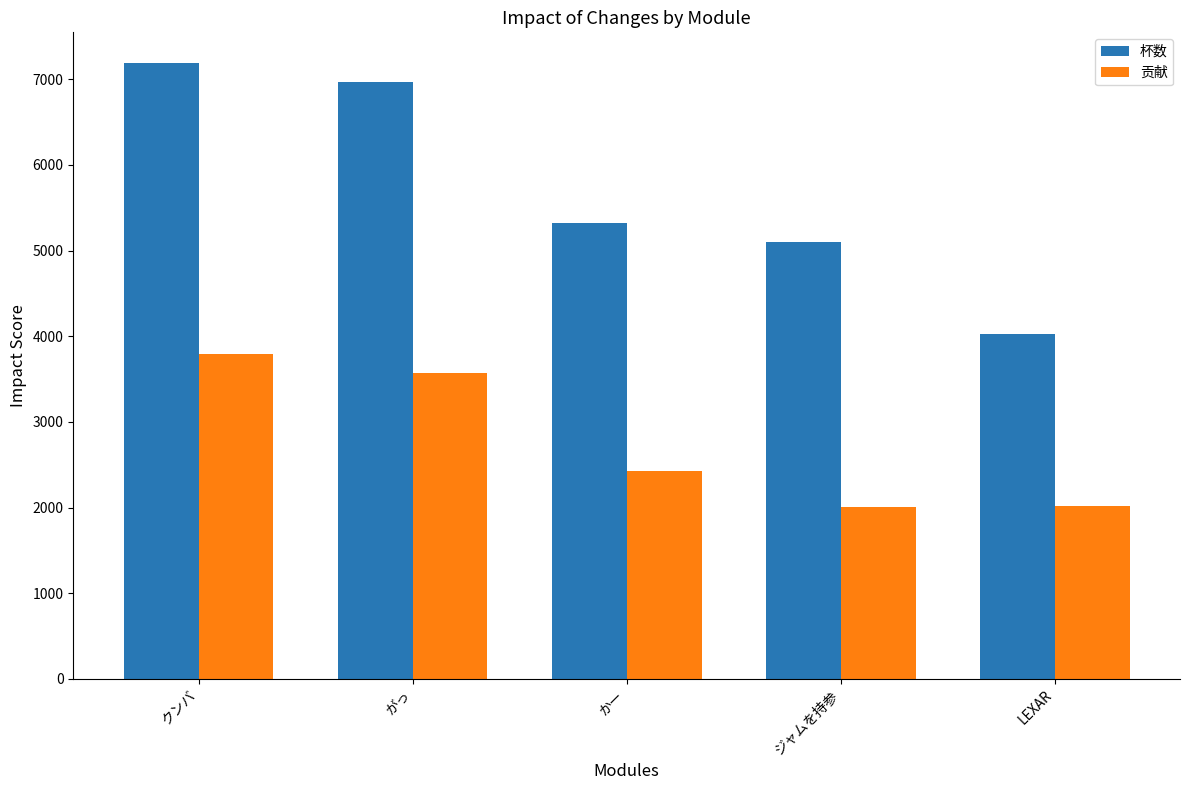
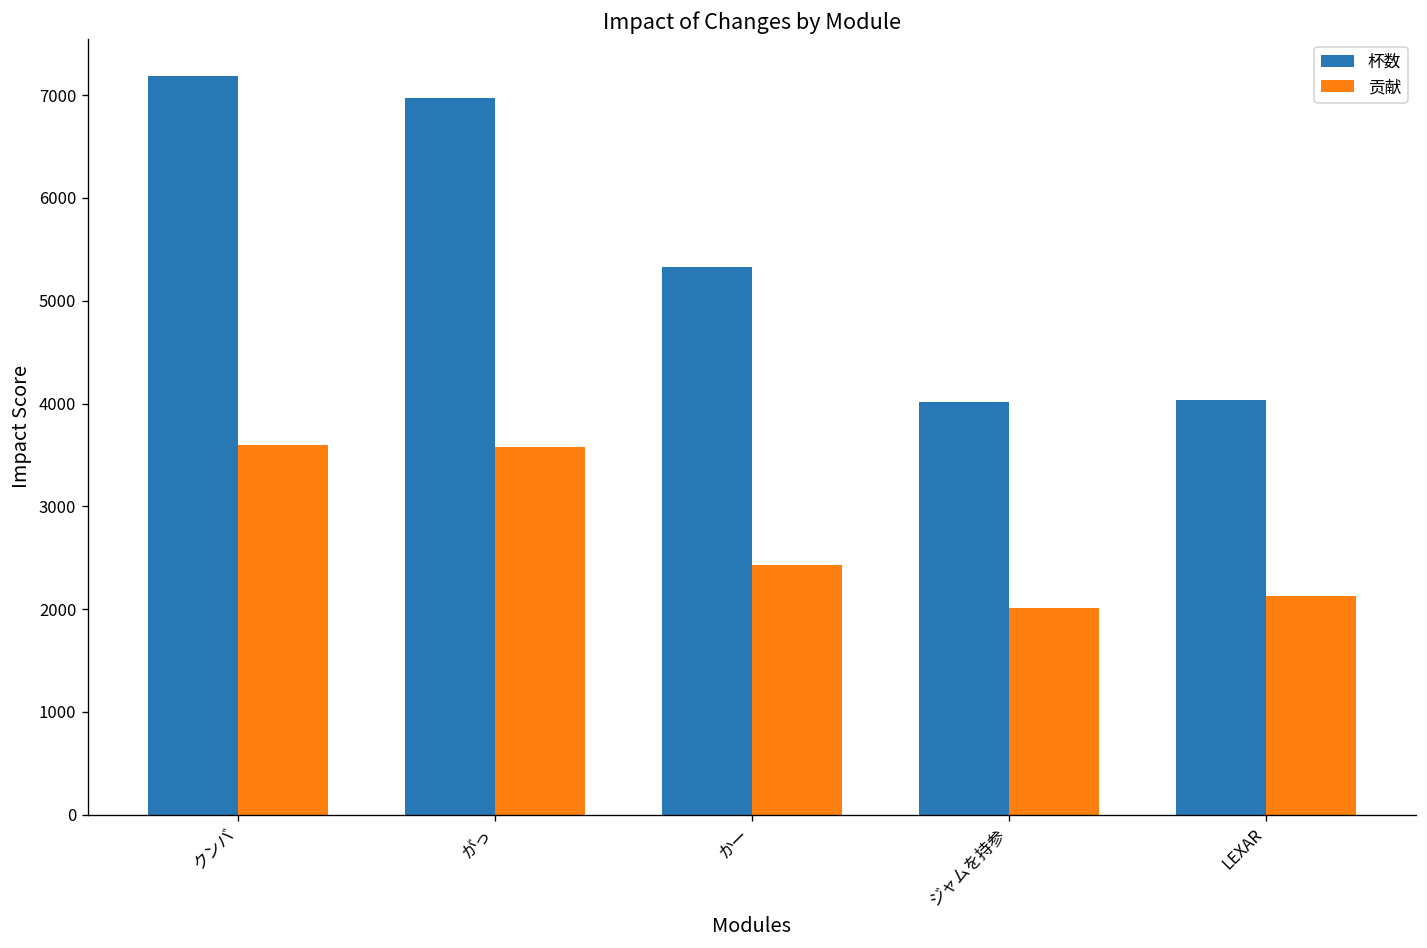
贡献, クンバ: 3800 -> 3600
杯数, ジャムを持参: 5100 -> 4000
贡献, LEXAR: 2000 -> 2100
